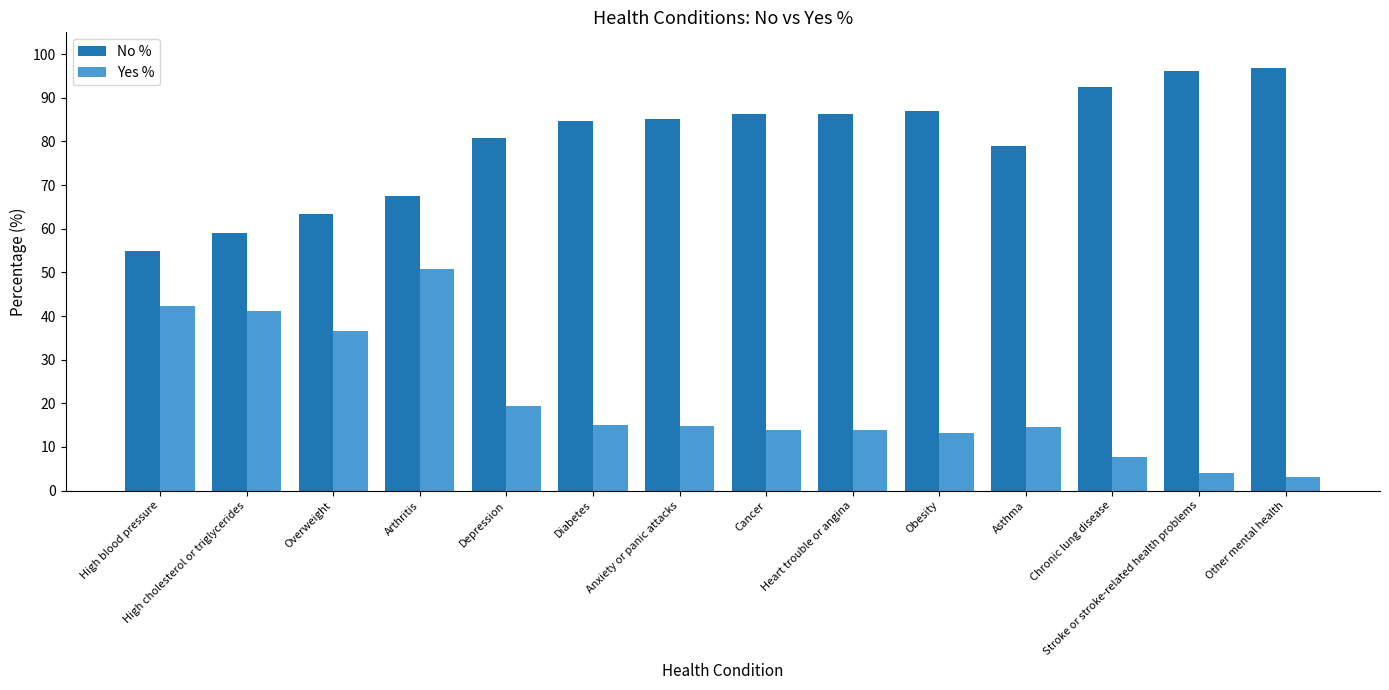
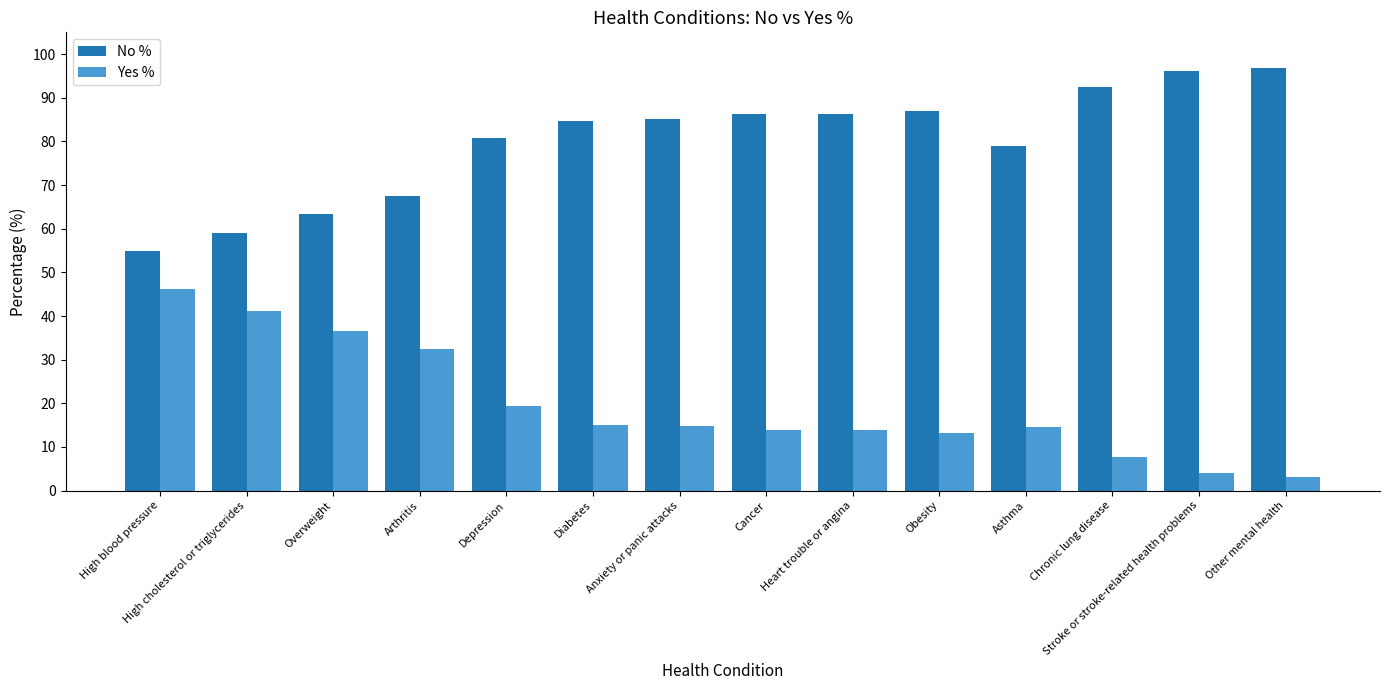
Yes %, High blood pressure: 42 -> 46
Yes %, Arthritis: 51 -> 33
